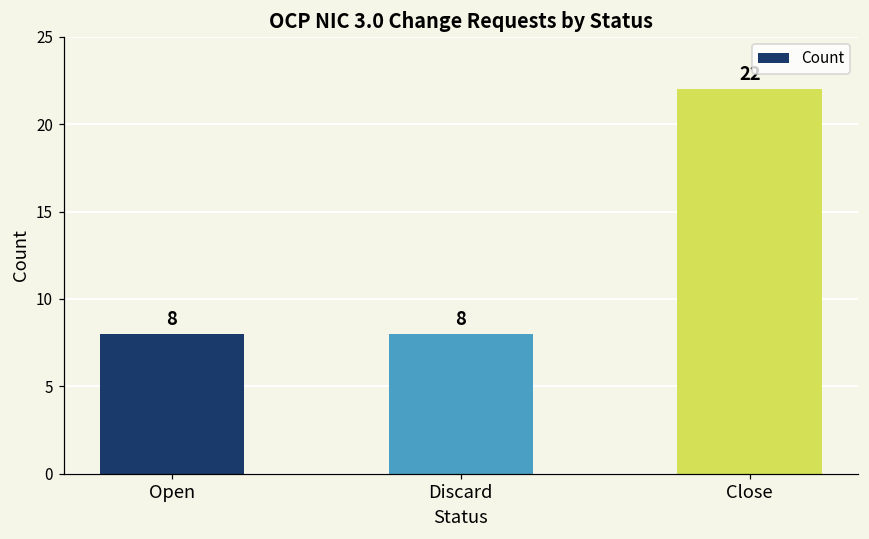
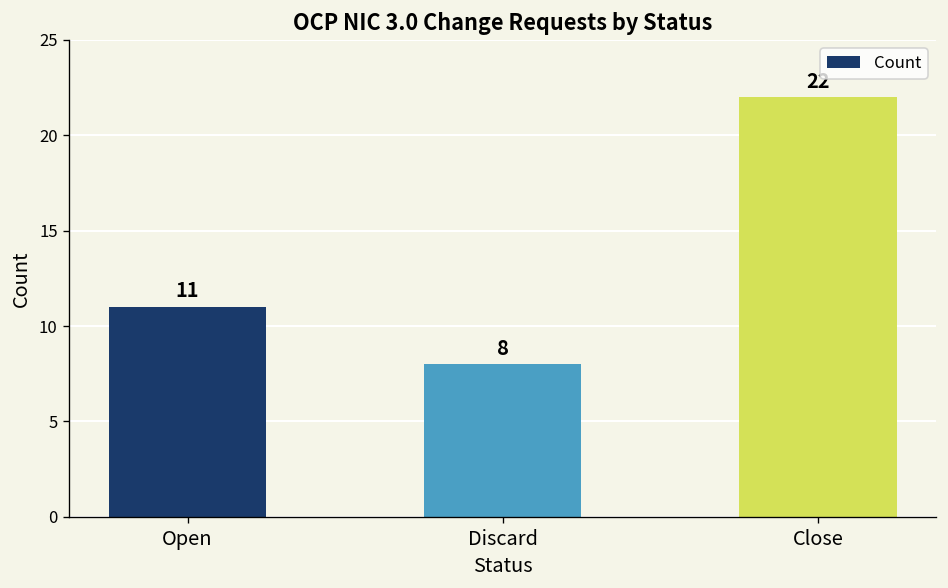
Open: 8 -> 11
